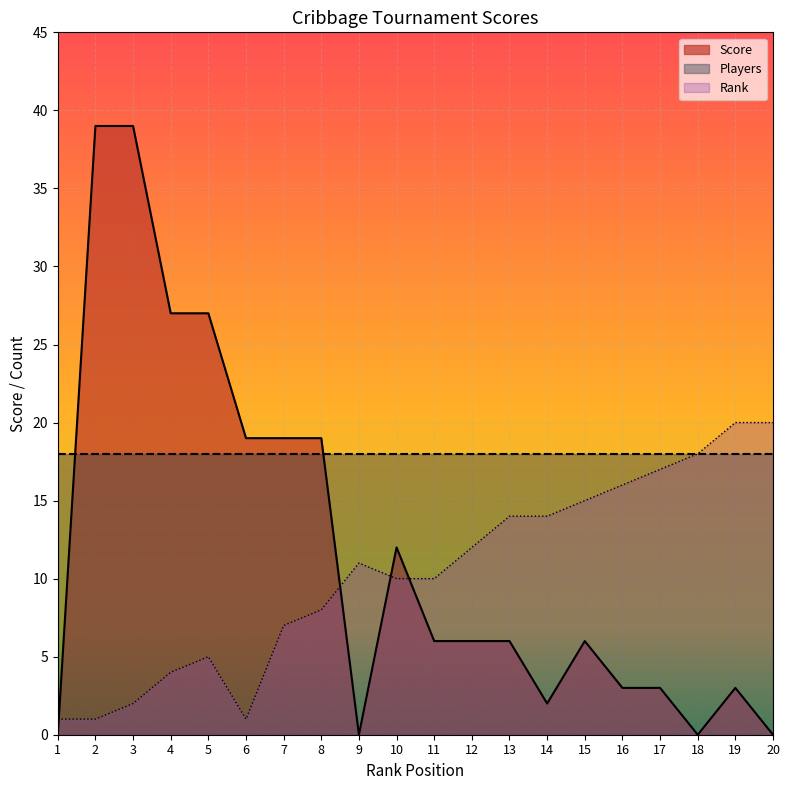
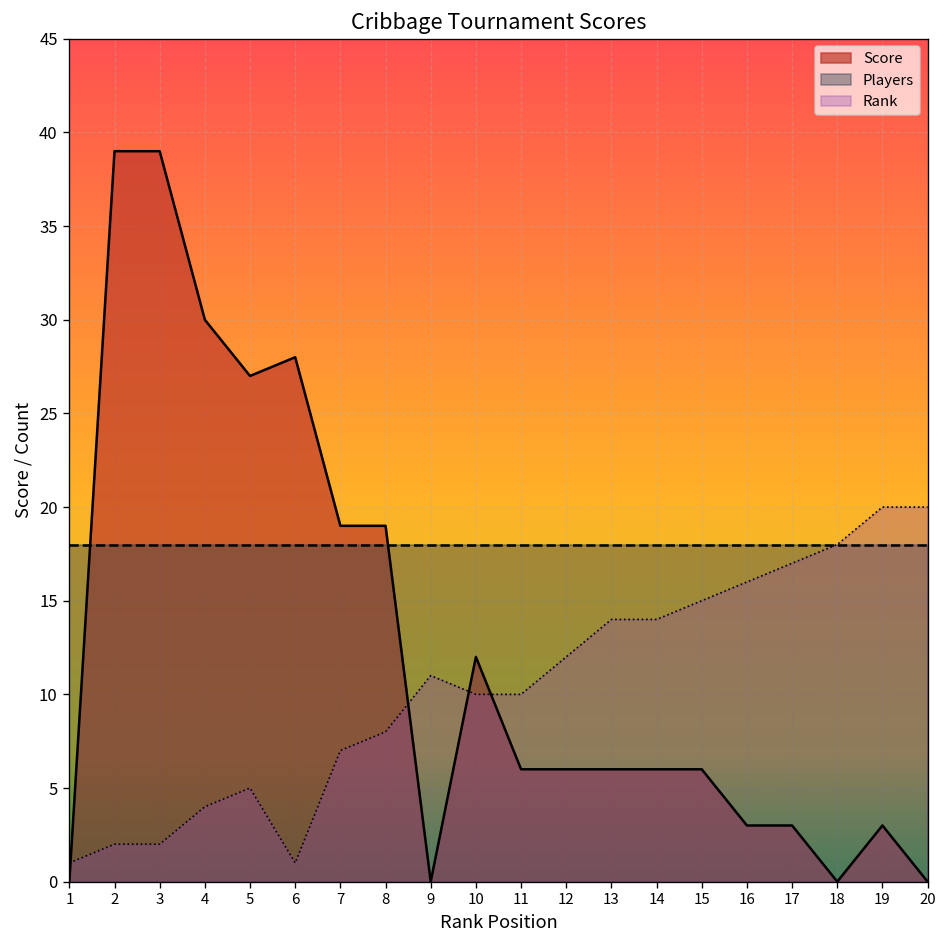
Rank, 2: 1 -> 2
Score, 4: 27 -> 30
Score, 6: 19 -> 28
Score, 14: 2 -> 6
